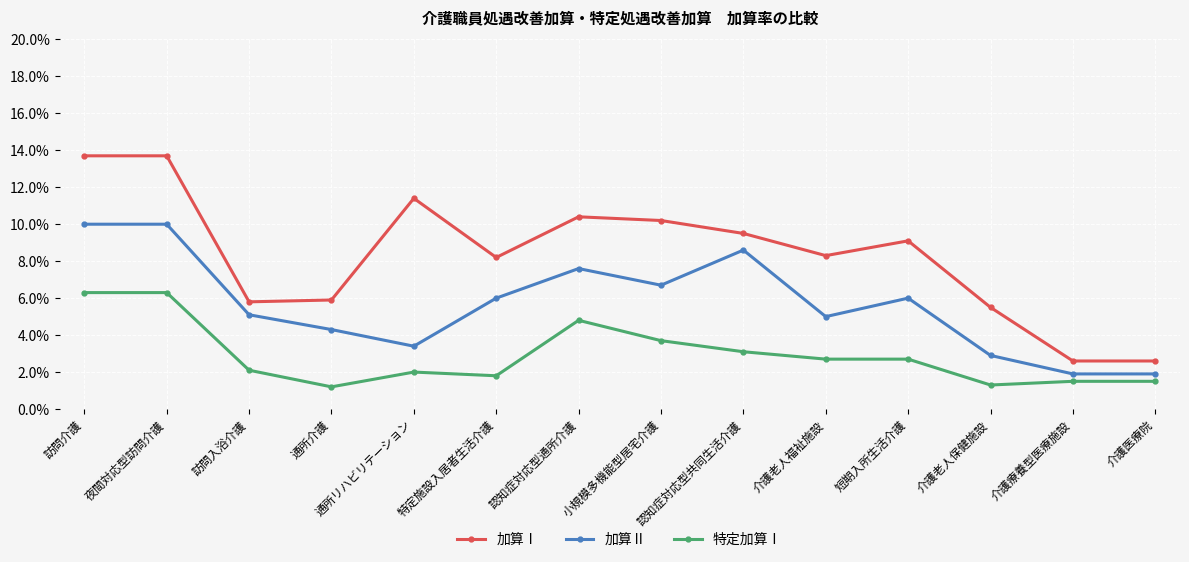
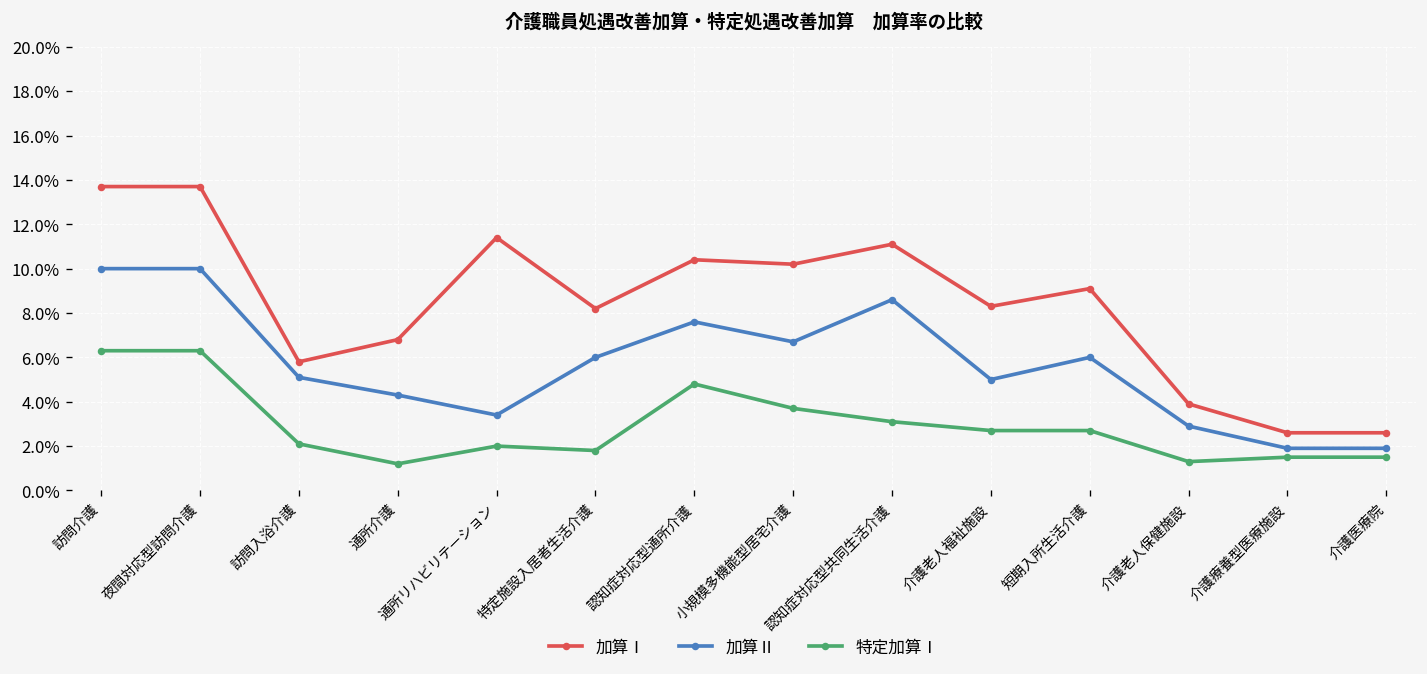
加算Ⅰ, 通所介護: 5.9% -> 6.8%
加算Ⅰ, 認知症対応型共同生活介護: 9.5% -> 11.1%
加算Ⅰ, 介護老人保健施設: 5.5% -> 3.9%
